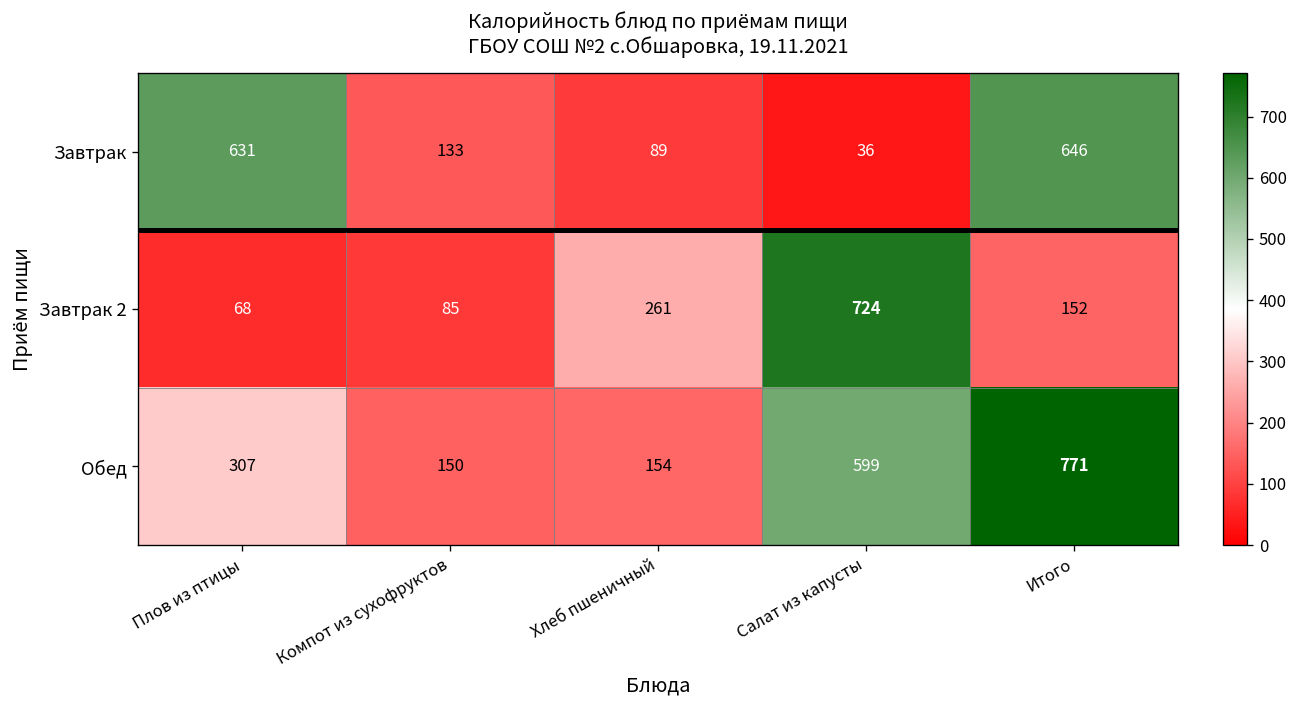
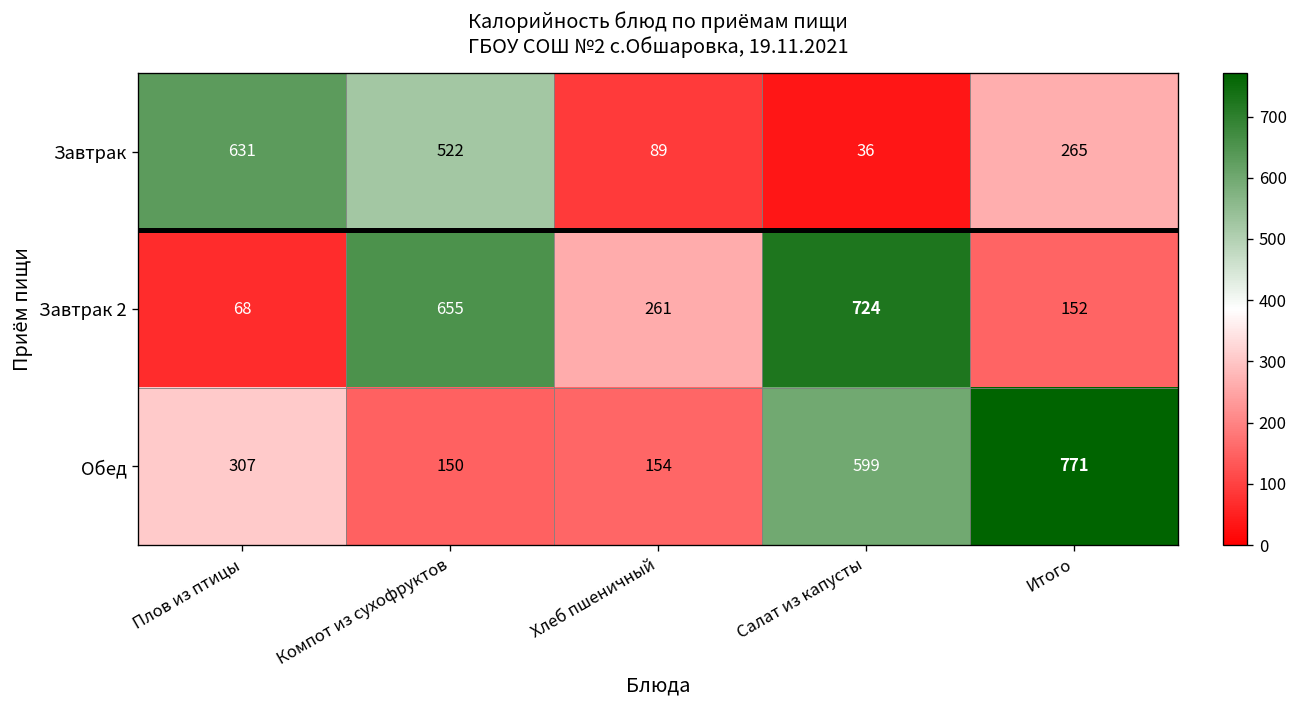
Завтрак, Компот из сухофруктов: 133 -> 522
Завтрак, Итого: 646 -> 265
Завтрак 2, Компот из сухофруктов: 85 -> 655
